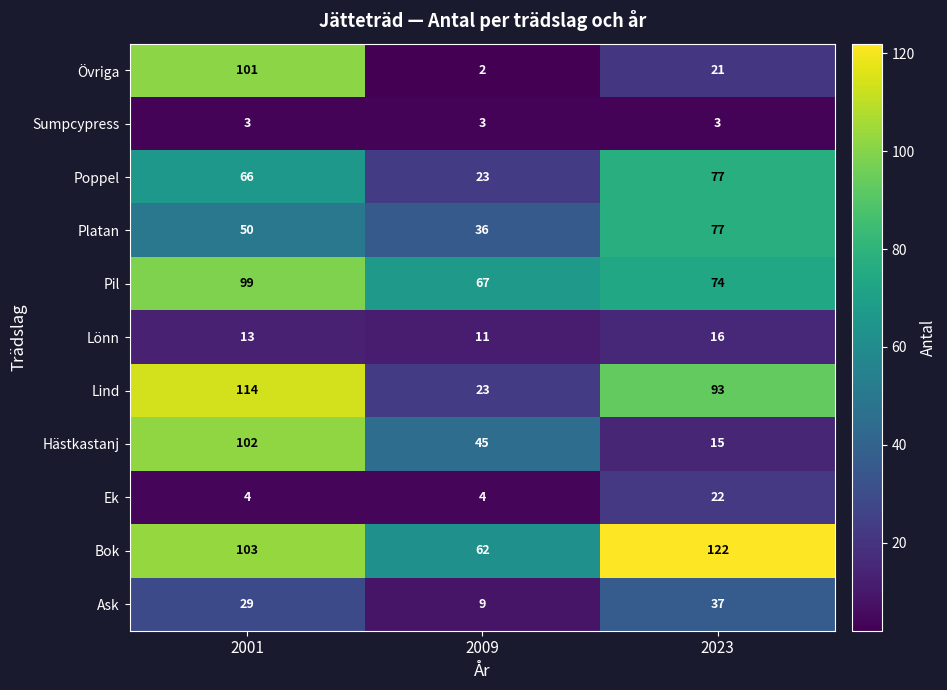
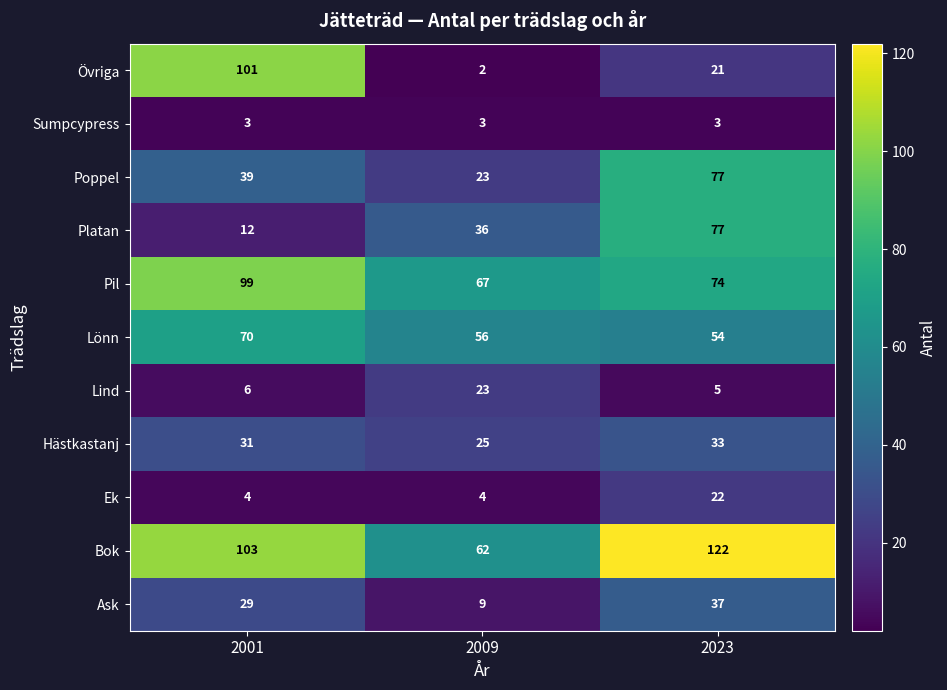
Poppel, 2001: 66 -> 39
Platan, 2001: 50 -> 12
Lönn, 2001: 13 -> 70
Lönn, 2009: 11 -> 56
Lönn, 2023: 16 -> 54
Lind, 2001: 114 -> 6
Lind, 2023: 93 -> 5
Hästkastanj, 2001: 102 -> 31
Hästkastanj, 2009: 45 -> 25
Hästkastanj, 2023: 15 -> 33
